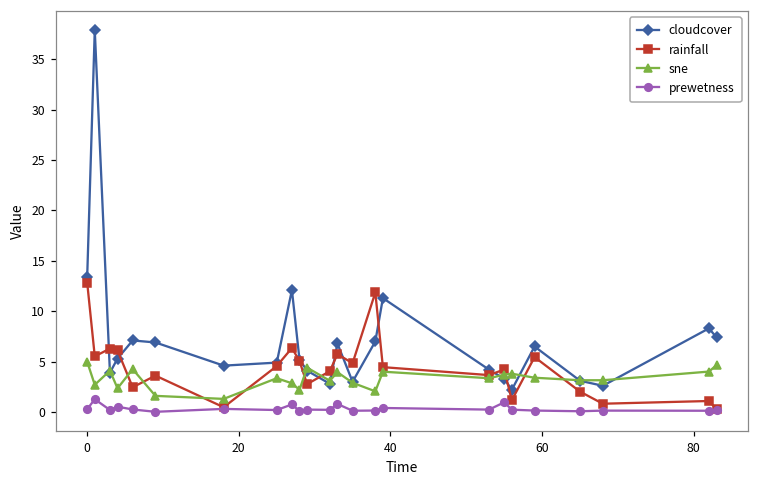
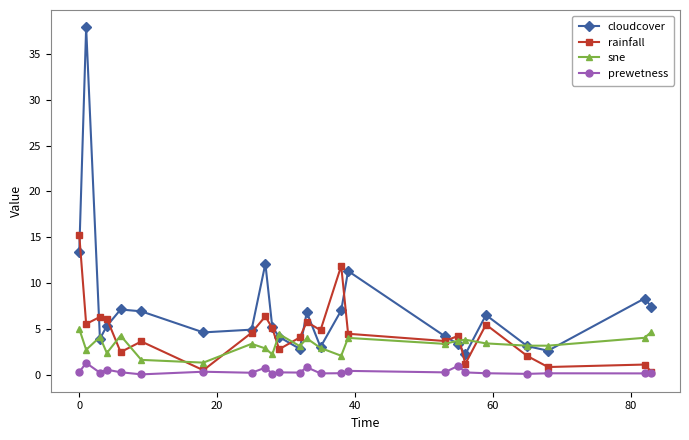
rainfall, 0: 13 -> 15
